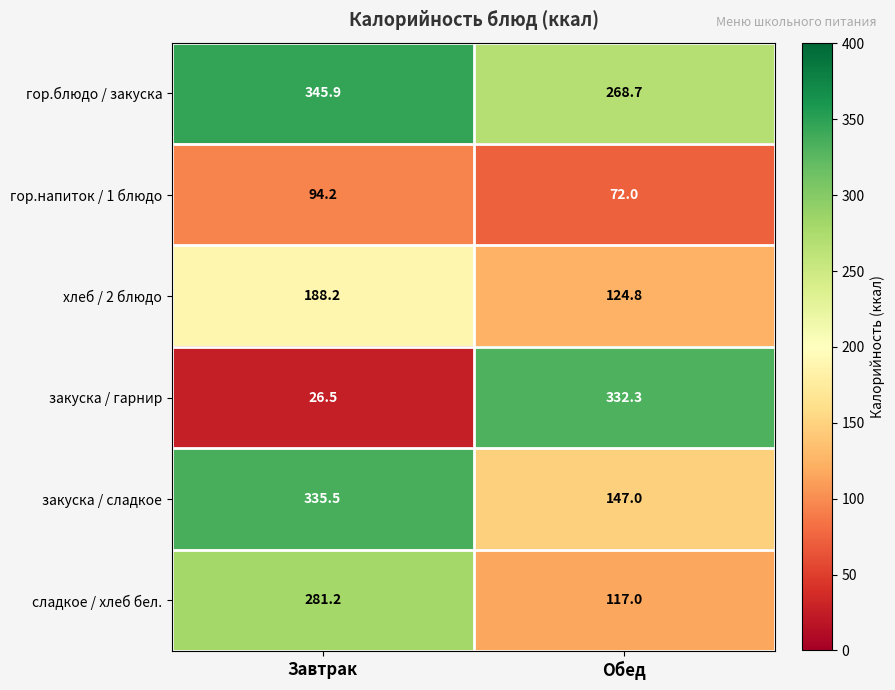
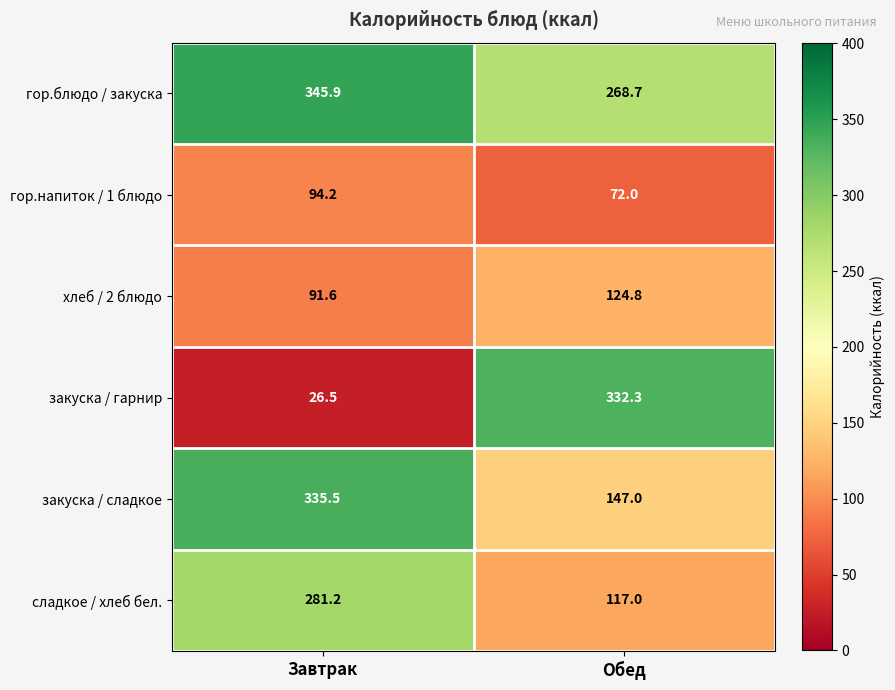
хлеб / 2 блюдо, Завтрак: 188.2 -> 91.6
